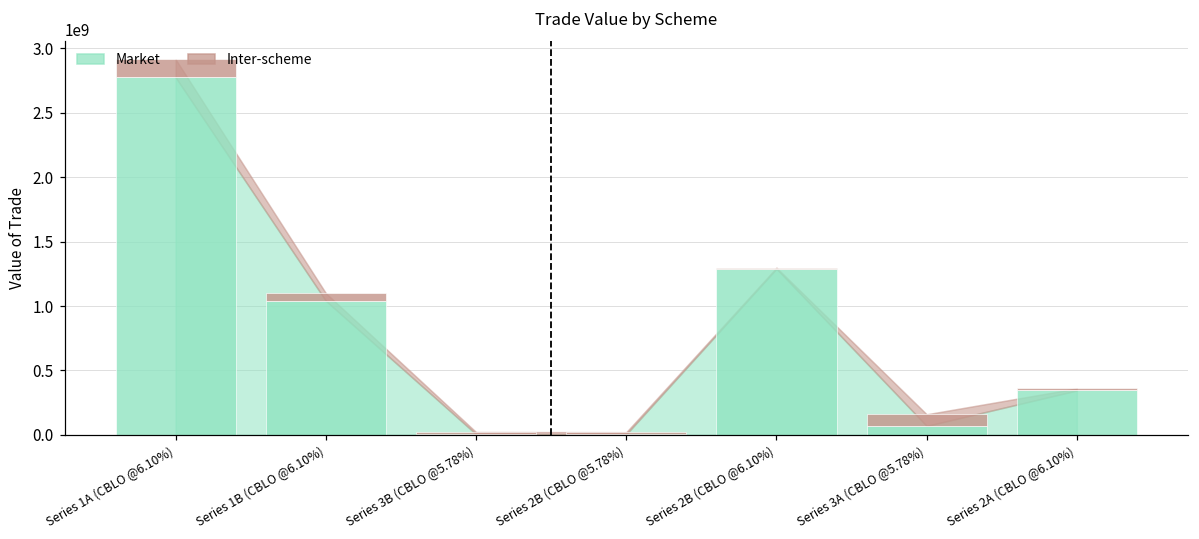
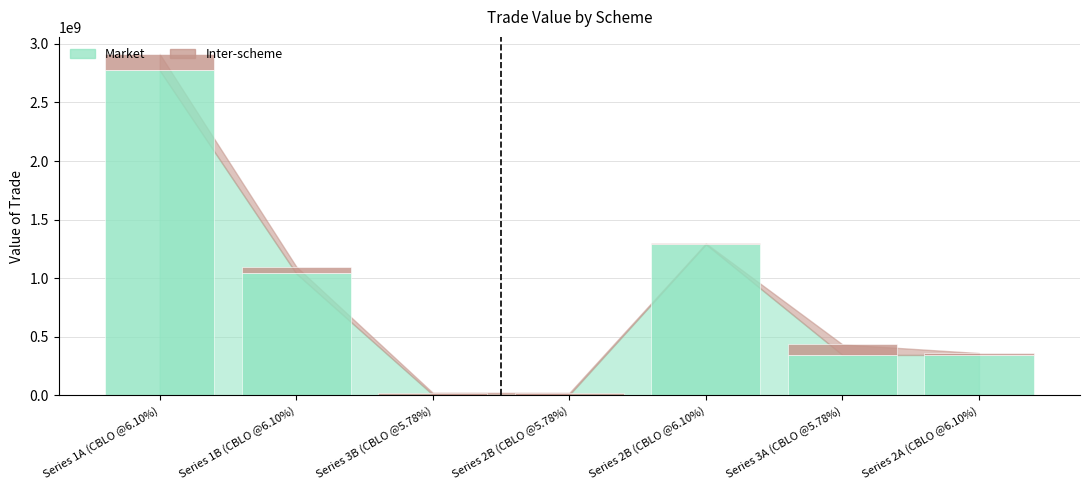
Market, Series 3A (CBLO @5.78%): 70000000 -> 350000000
